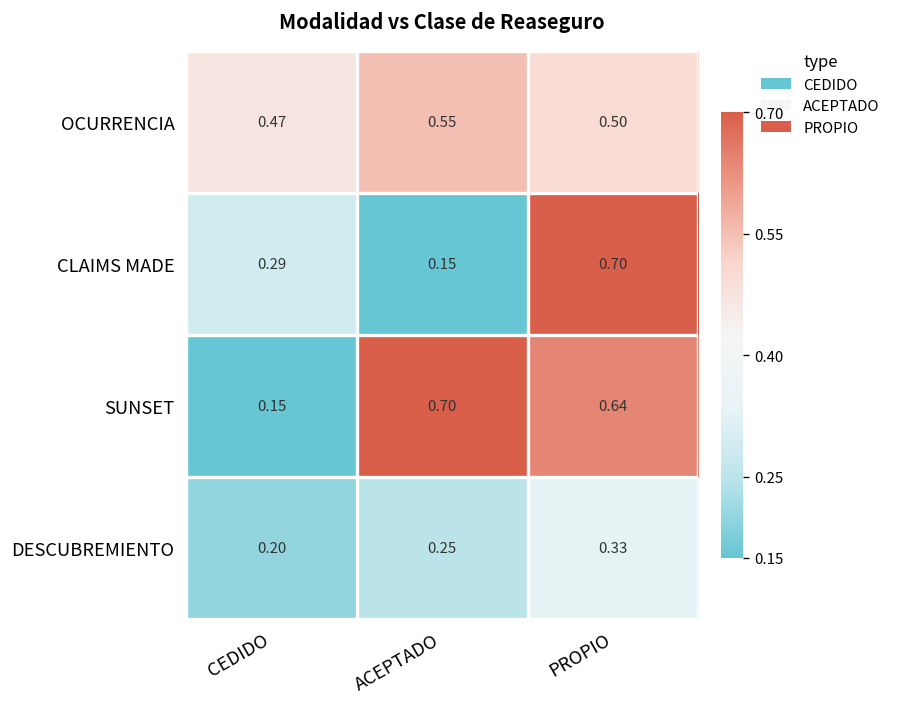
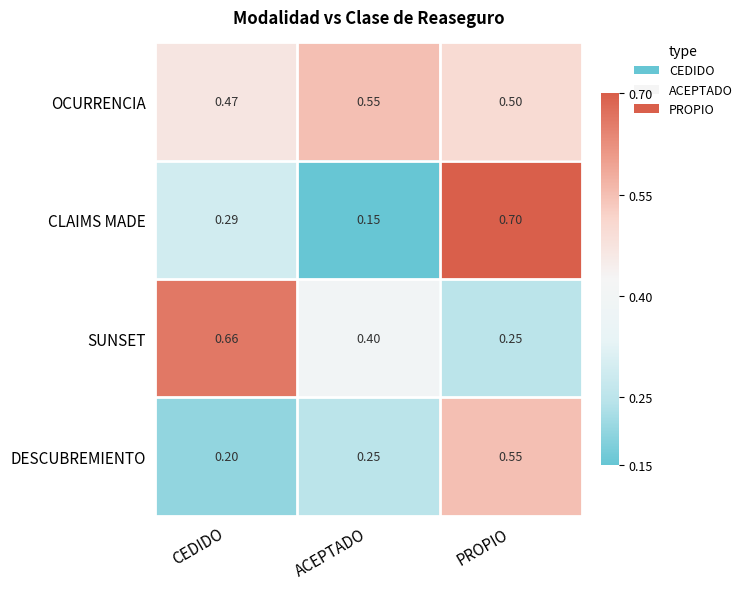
SUNSET, CEDIDO: 0.15 -> 0.66
SUNSET, ACEPTADO: 0.70 -> 0.40
SUNSET, PROPIO: 0.64 -> 0.25
DESCUBREMIENTO, PROPIO: 0.33 -> 0.55
